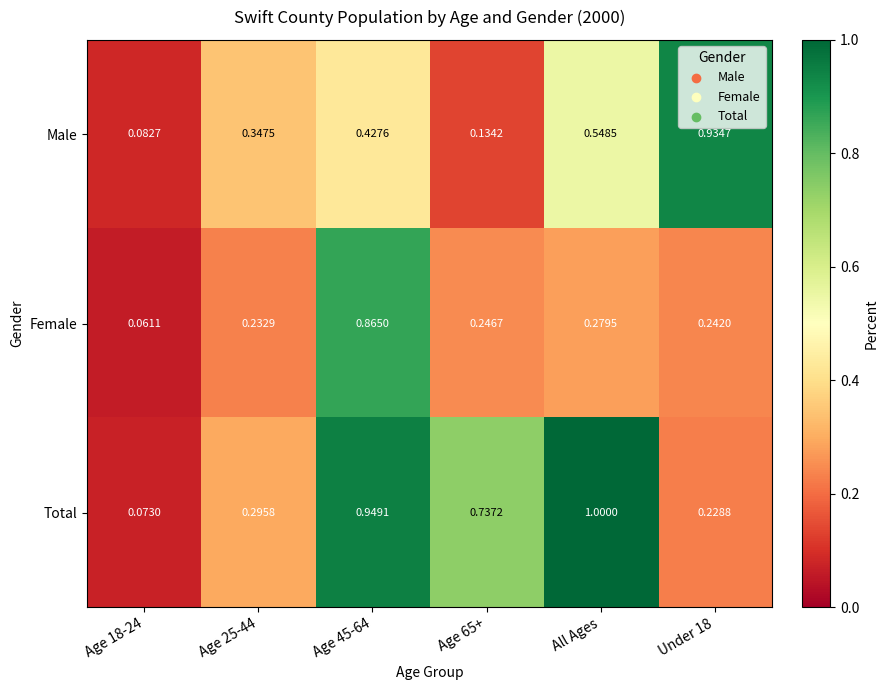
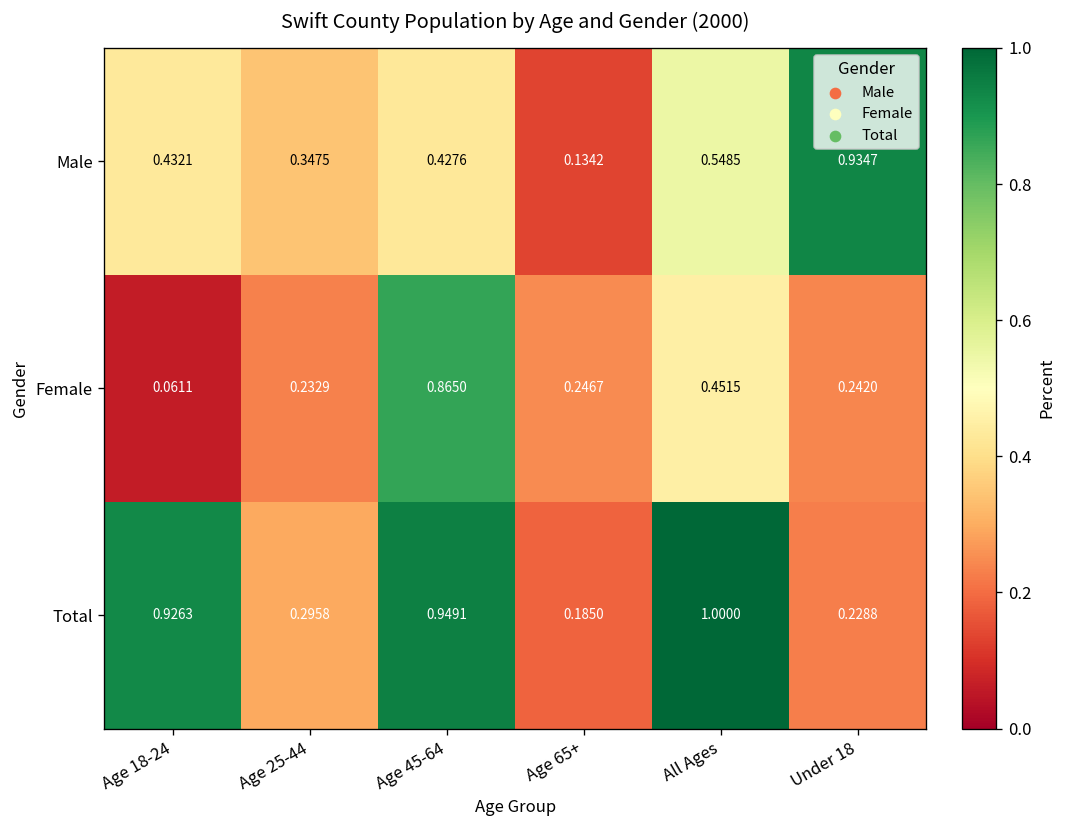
Male, Age 18-24: 0.0827 -> 0.4321
Female, All Ages: 0.2795 -> 0.4515
Total, Age 18-24: 0.0730 -> 0.9263
Total, Age 65+: 0.7372 -> 0.1850
